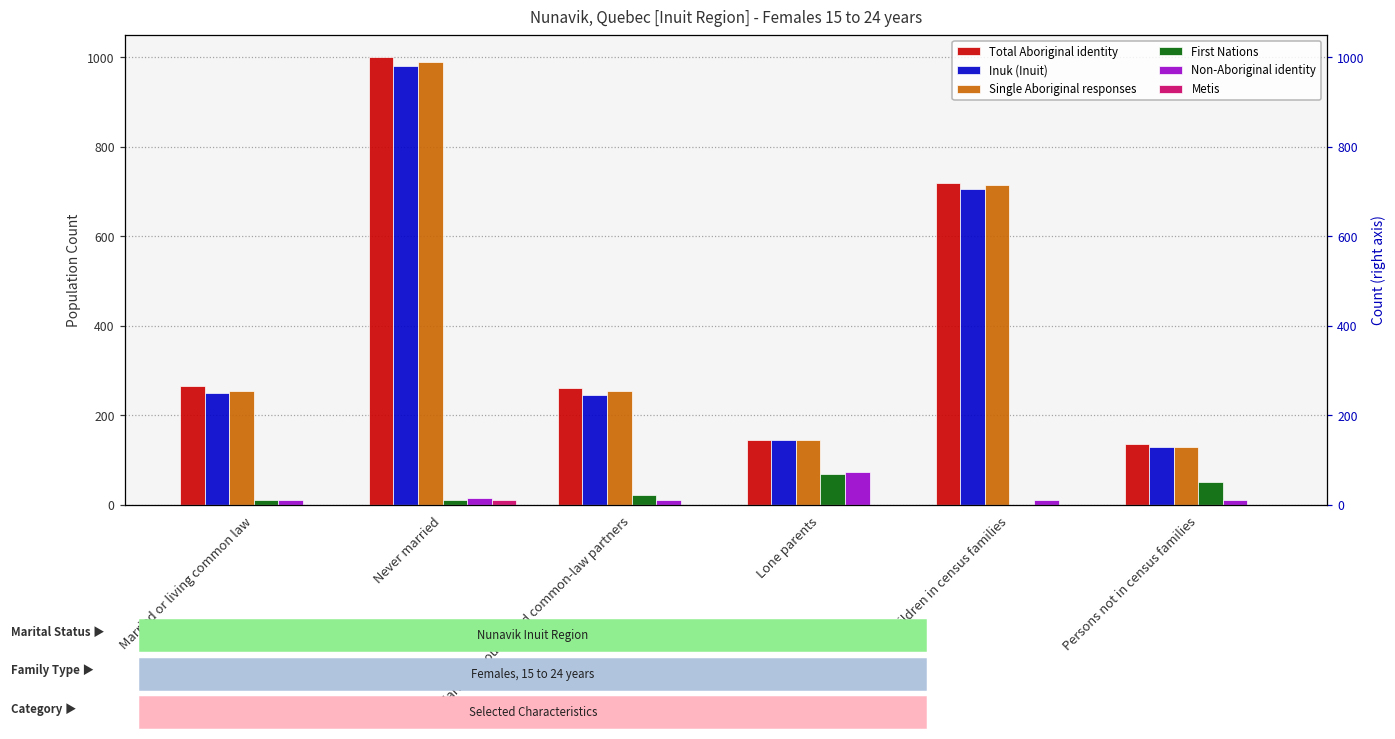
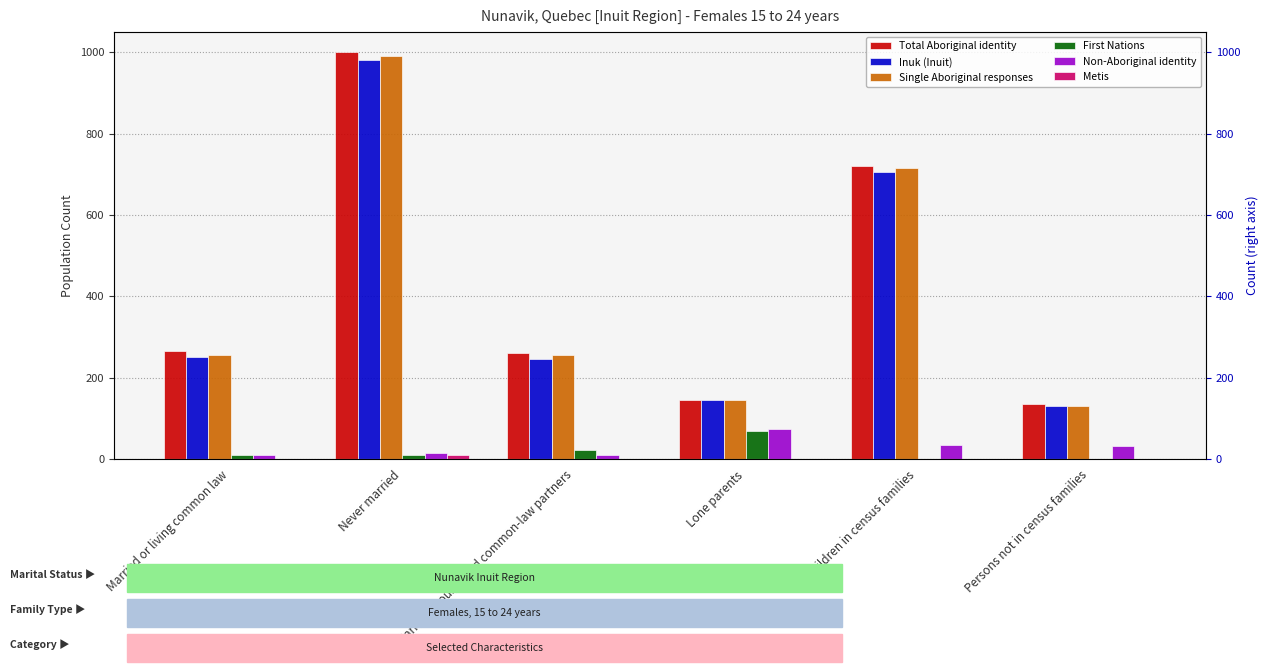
Non-Aboriginal identity, Children in census families: 10 -> 40
First Nations, Persons not in census families: 50 -> 0
Non-Aboriginal identity, Persons not in census families: 10 -> 30
